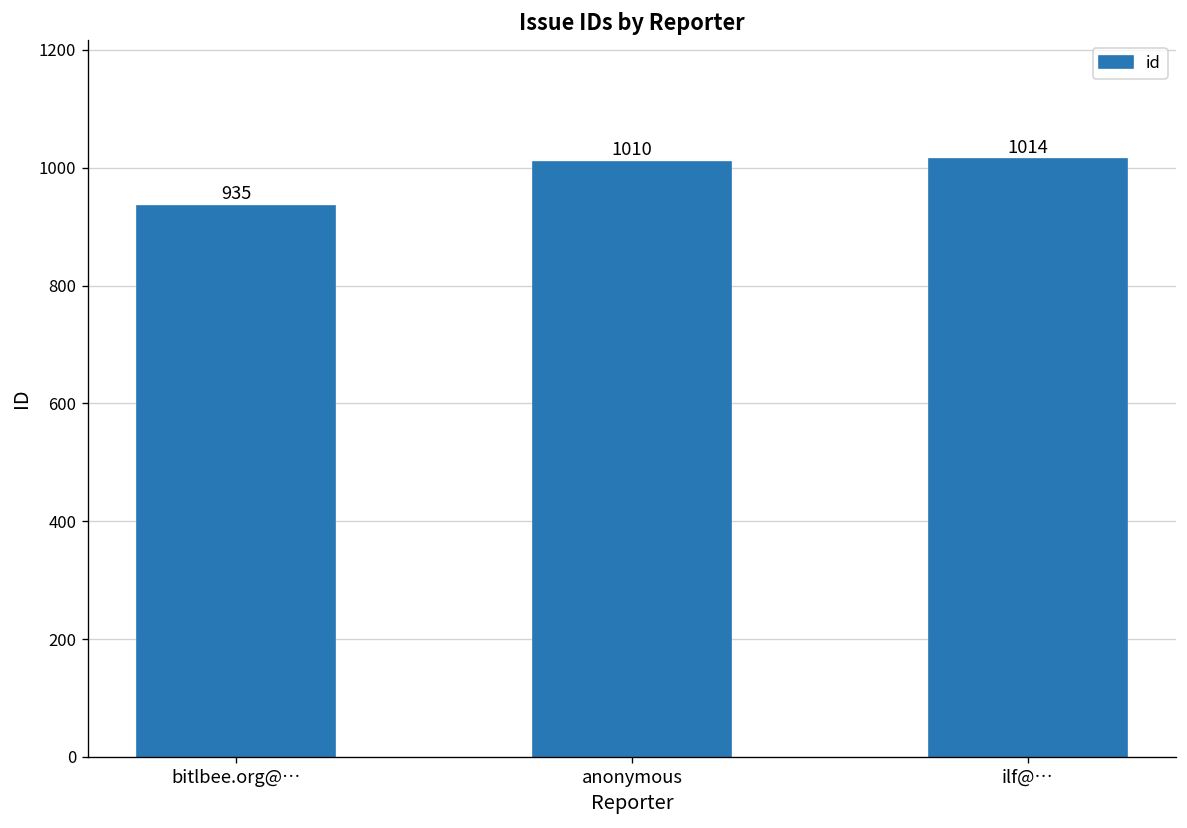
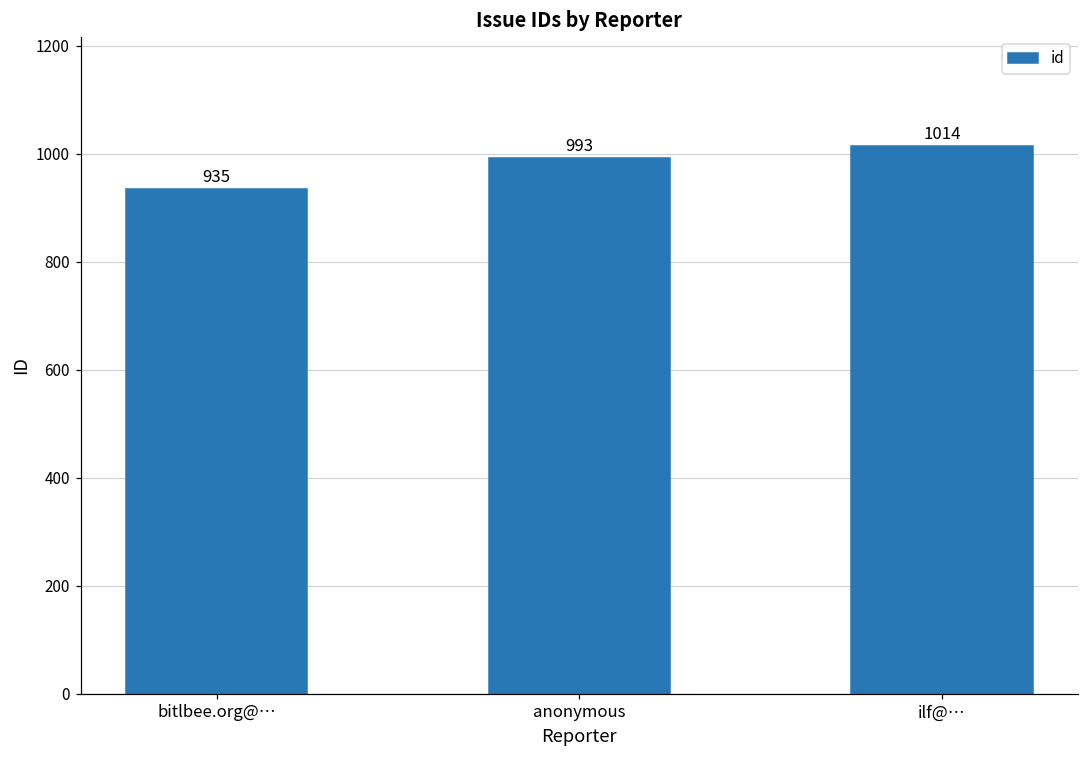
anonymous: 1010 -> 993
